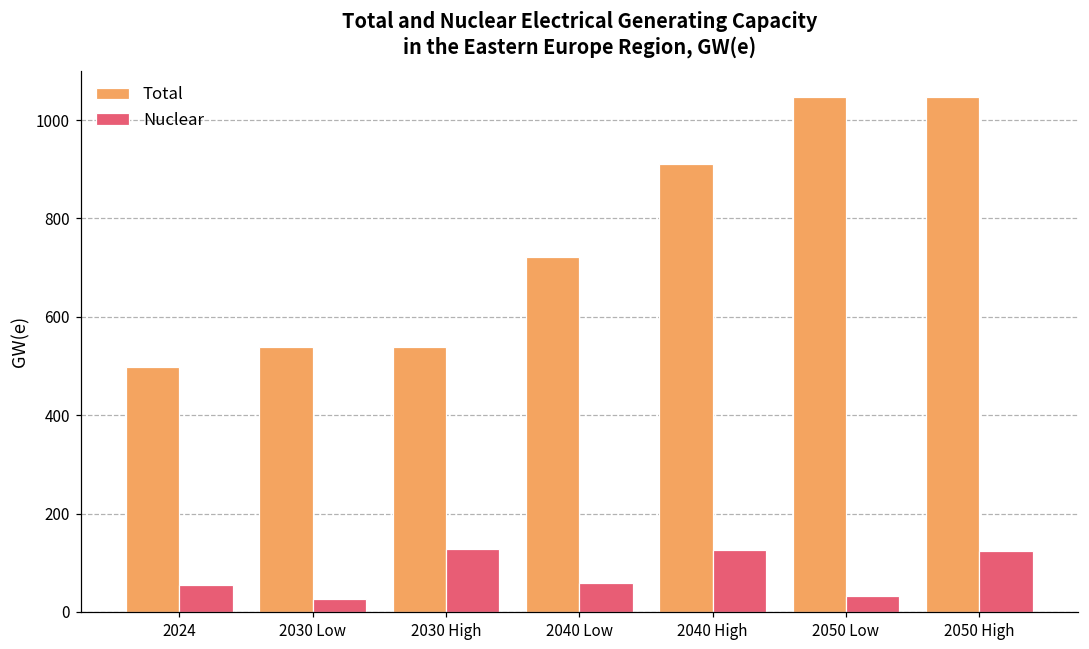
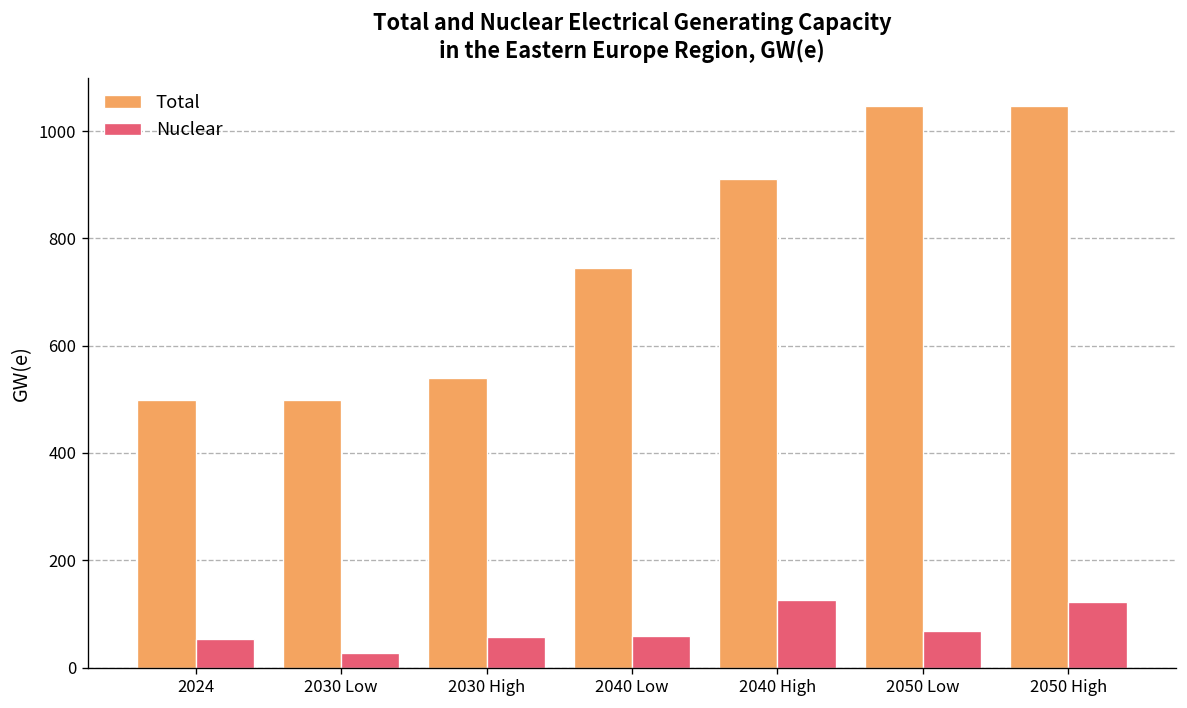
Total, 2030 Low: 540 -> 500
Nuclear, 2030 High: 130 -> 60
Total, 2040 Low: 720 -> 740
Nuclear, 2050 Low: 30 -> 70
